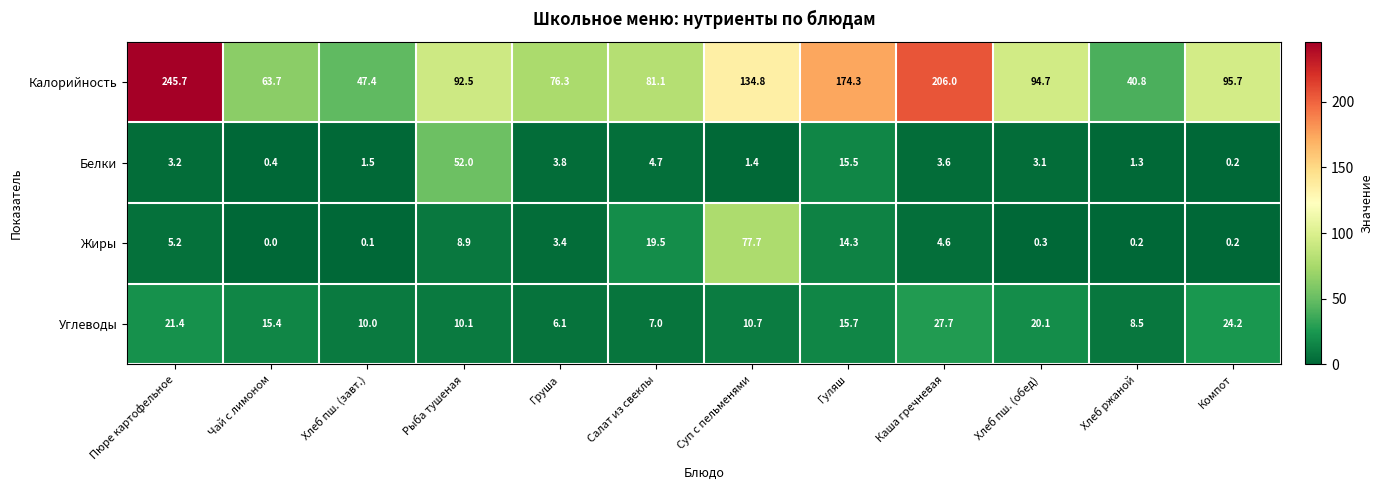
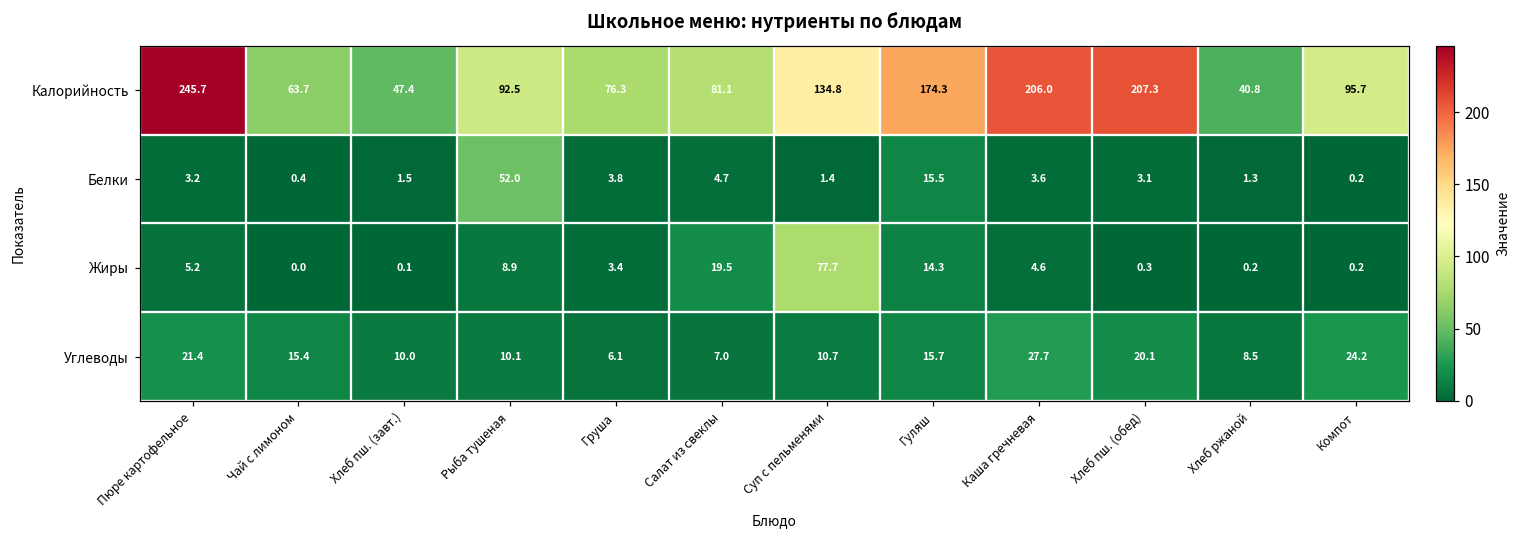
Калорийность, Хлеб пш. (обед): 94.7 -> 207.3
